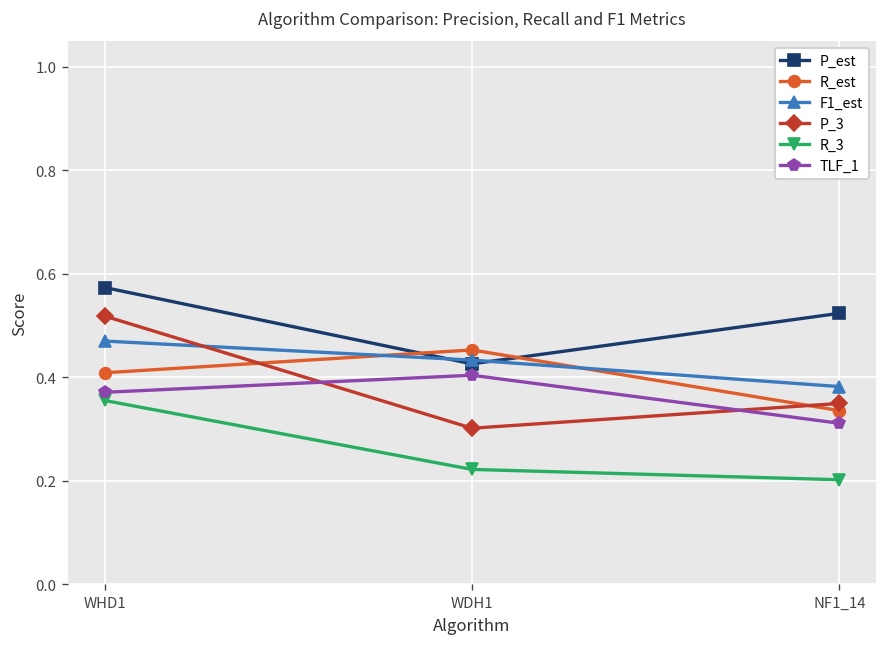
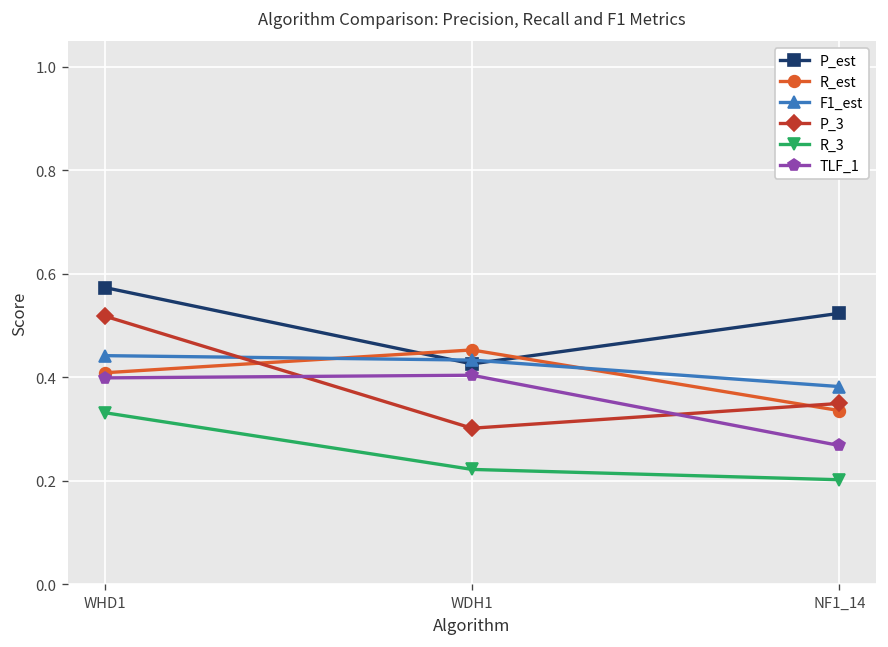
F1_est, WHD1: 0.47 -> 0.44
R_3, WHD1: 0.36 -> 0.33
TLF_1, WHD1: 0.37 -> 0.40
TLF_1, NF1_14: 0.31 -> 0.27
